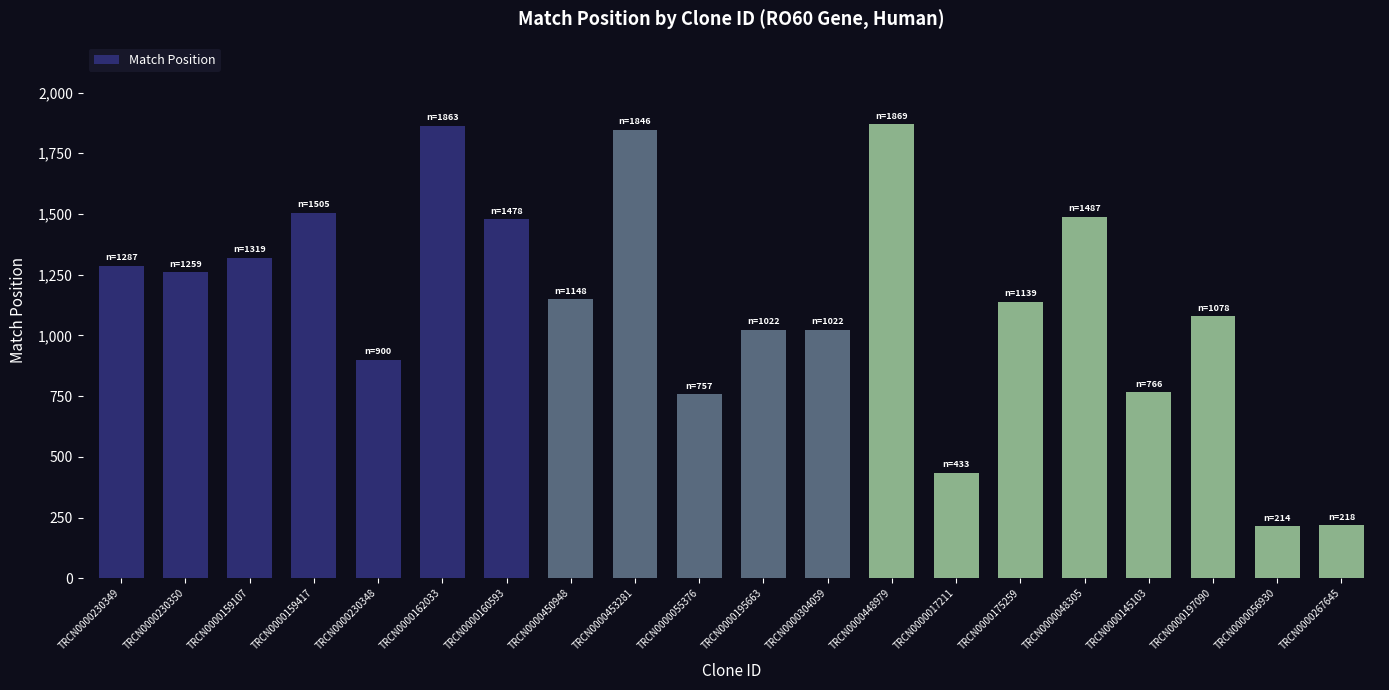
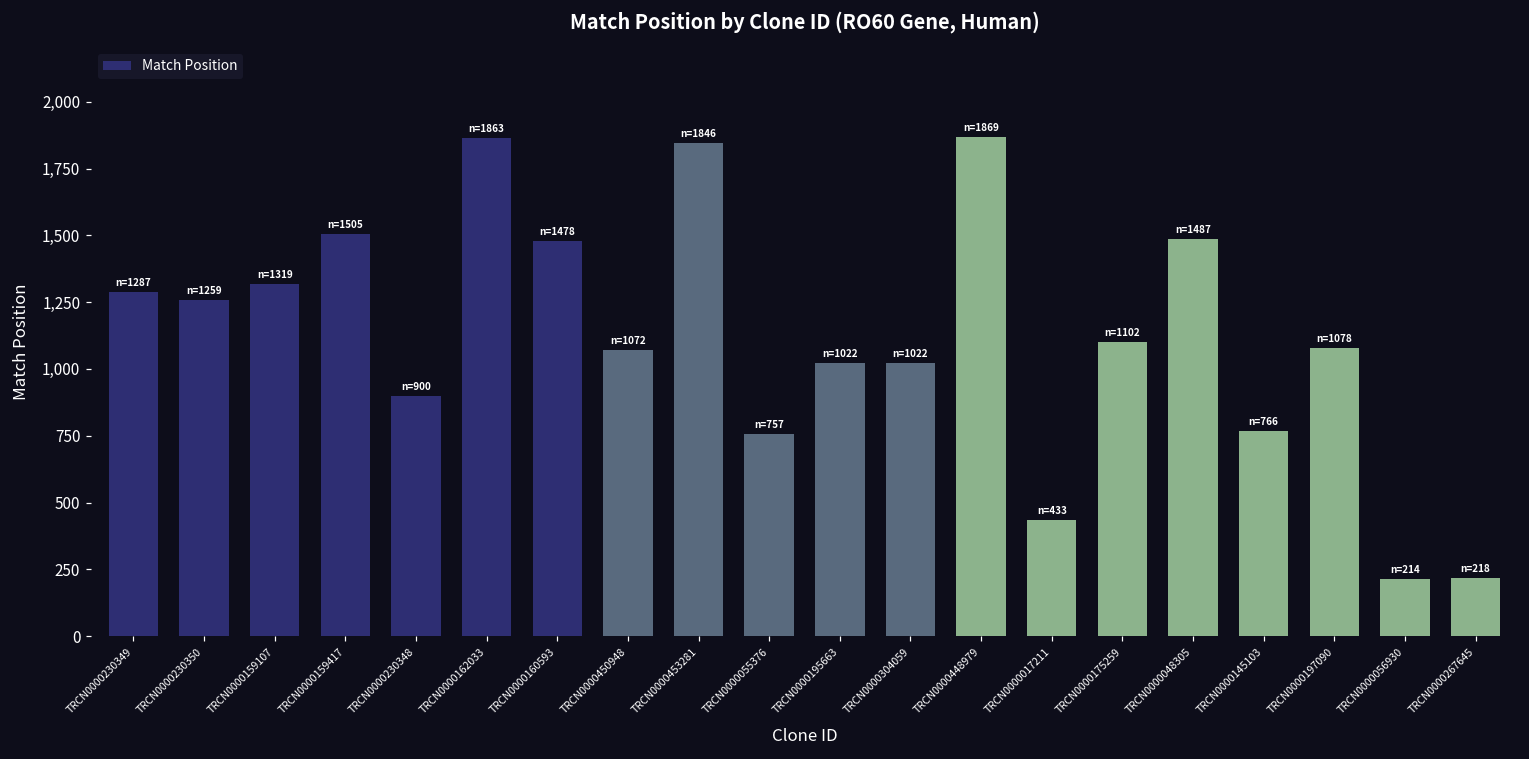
TRCN0000450948: 1148 -> 1072
TRCN0000175259: 1139 -> 1102
